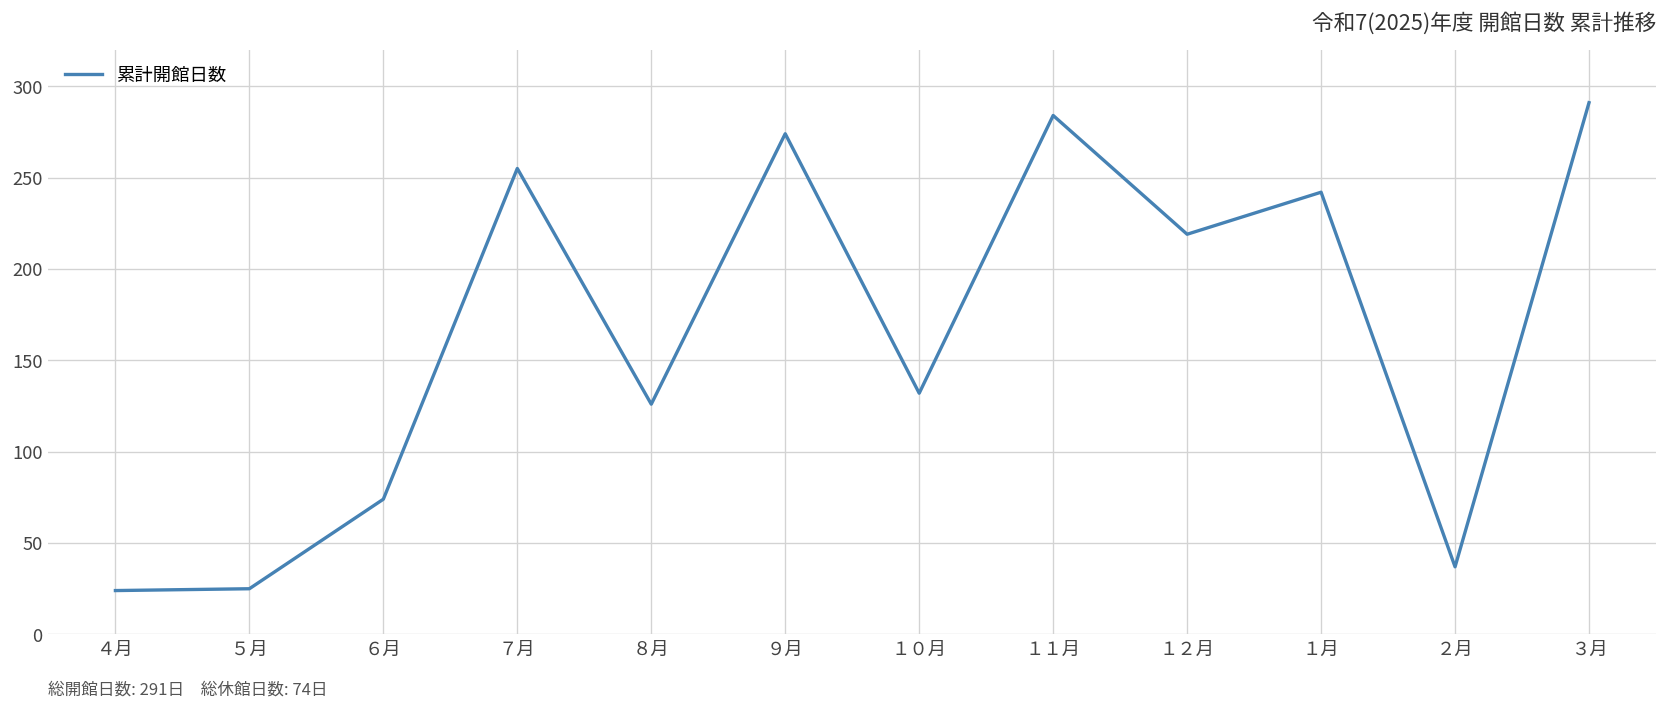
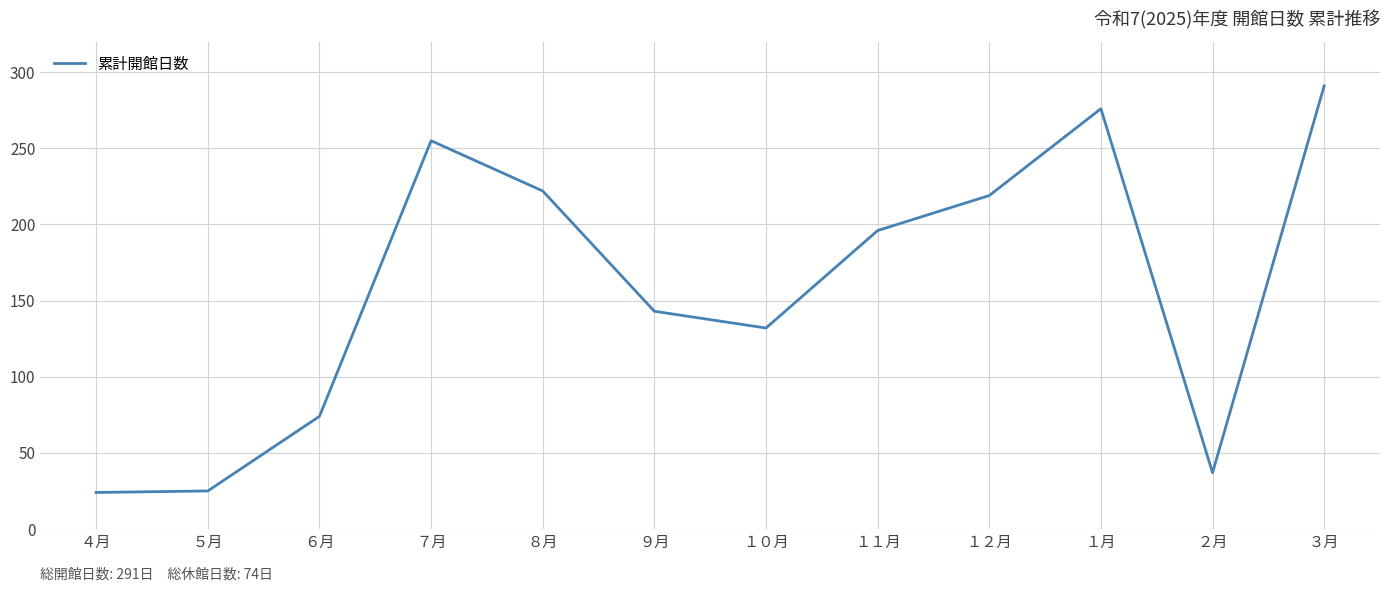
８月: 126 -> 222
９月: 274 -> 143
１１月: 284 -> 196
１月: 242 -> 276
